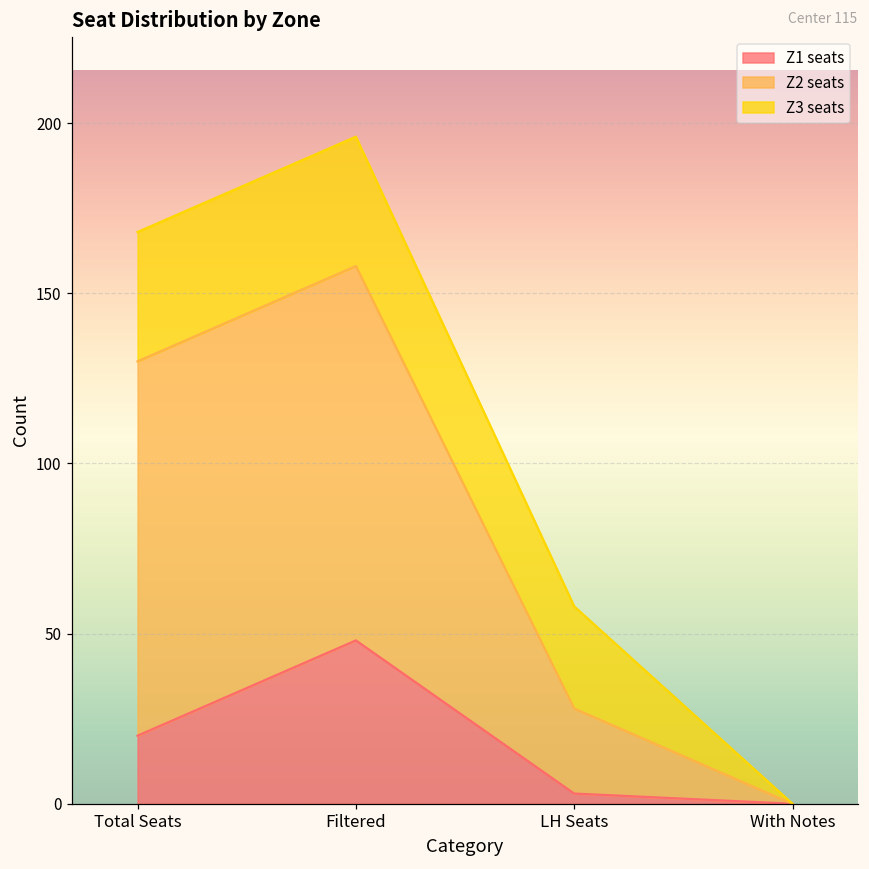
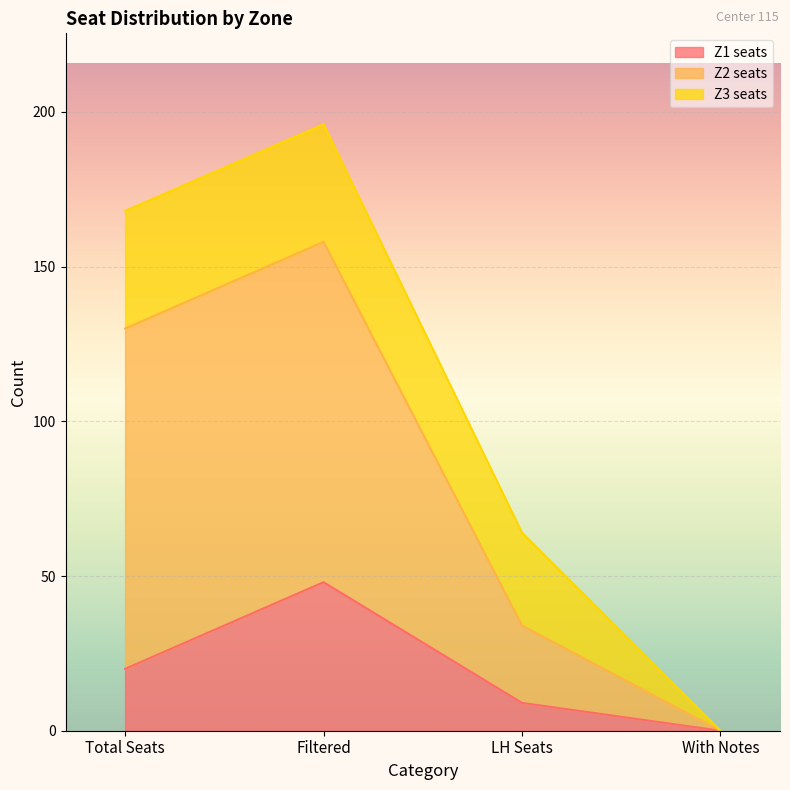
Z1 seats, LH Seats: 3 -> 9
